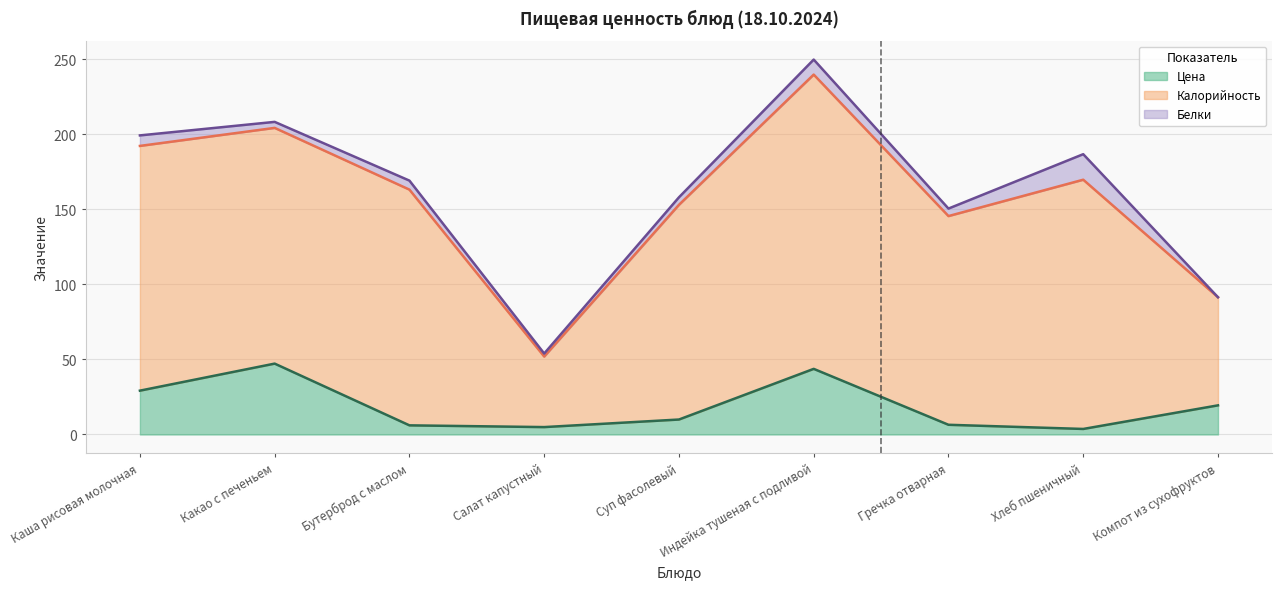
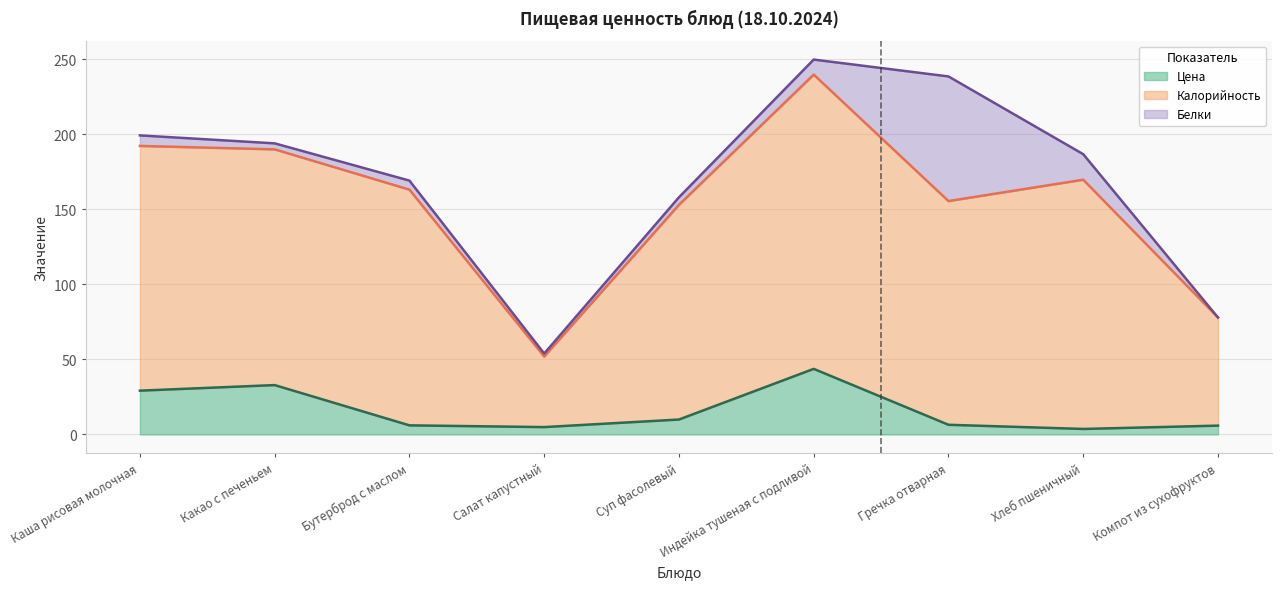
Цена, Какао с печеньем: 47 -> 33
Калорийность, Гречка отварная: 139 -> 149
Белки, Гречка отварная: 5 -> 83
Цена, Компот из сухофруктов: 19 -> 6
